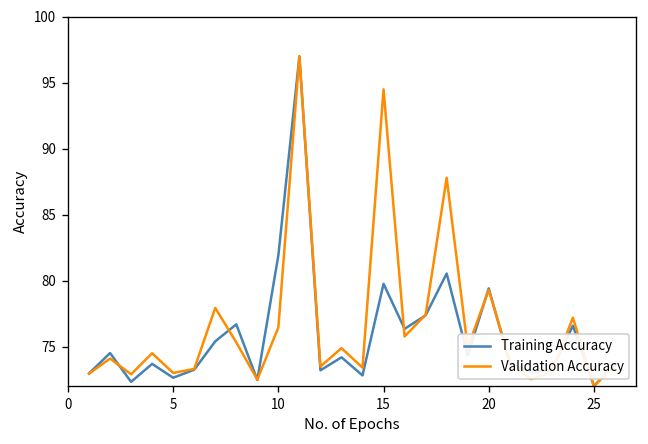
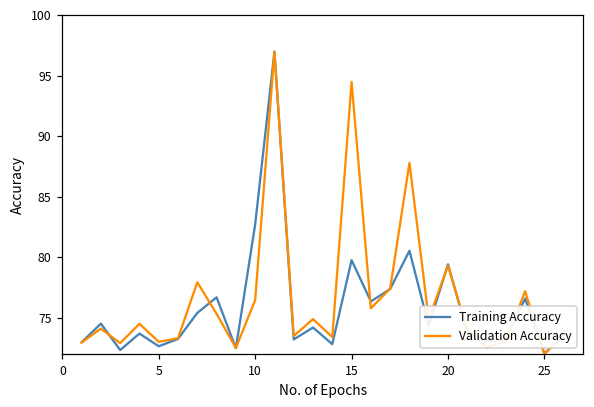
Training Accuracy, 10: 81.9 -> 82.7
